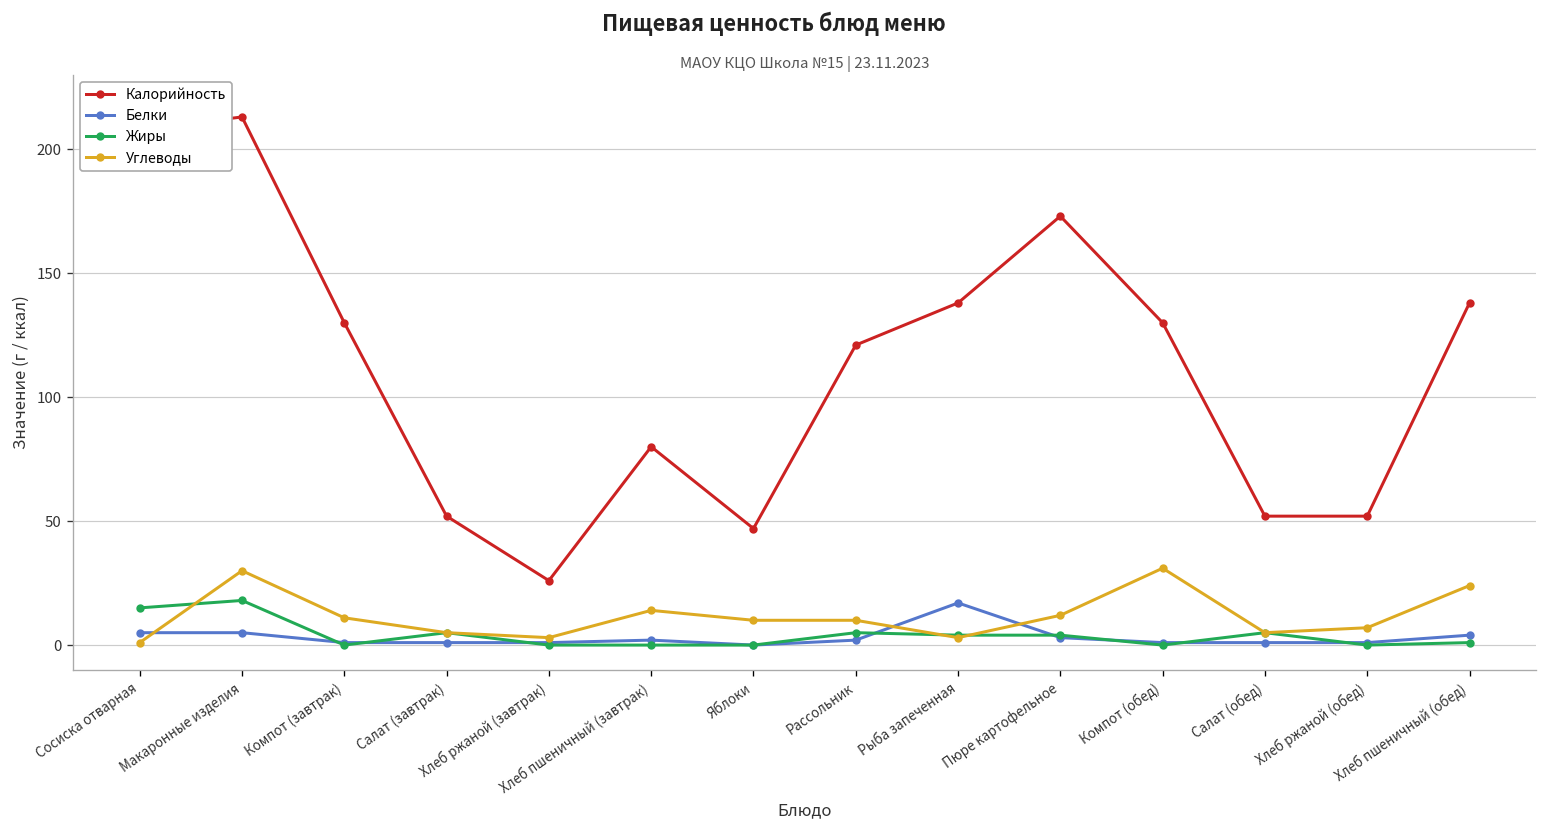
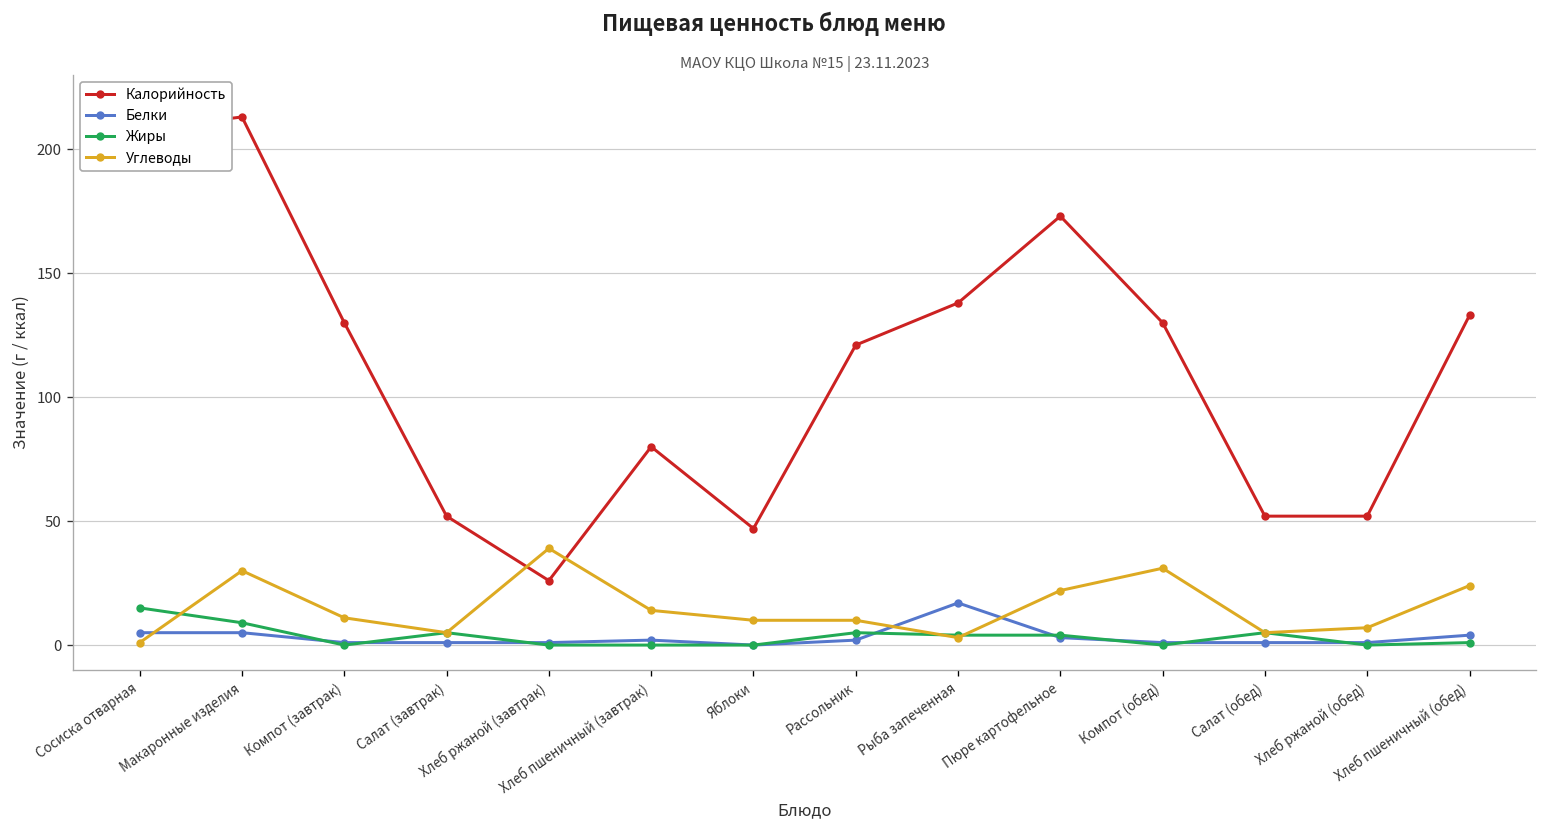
Жиры, Макаронные изделия: 18 -> 9
Углеводы, Хлеб ржаной (завтрак): 3 -> 39
Углеводы, Пюре картофельное: 12 -> 22
Калорийность, Хлеб пшеничный (обед): 138 -> 133
